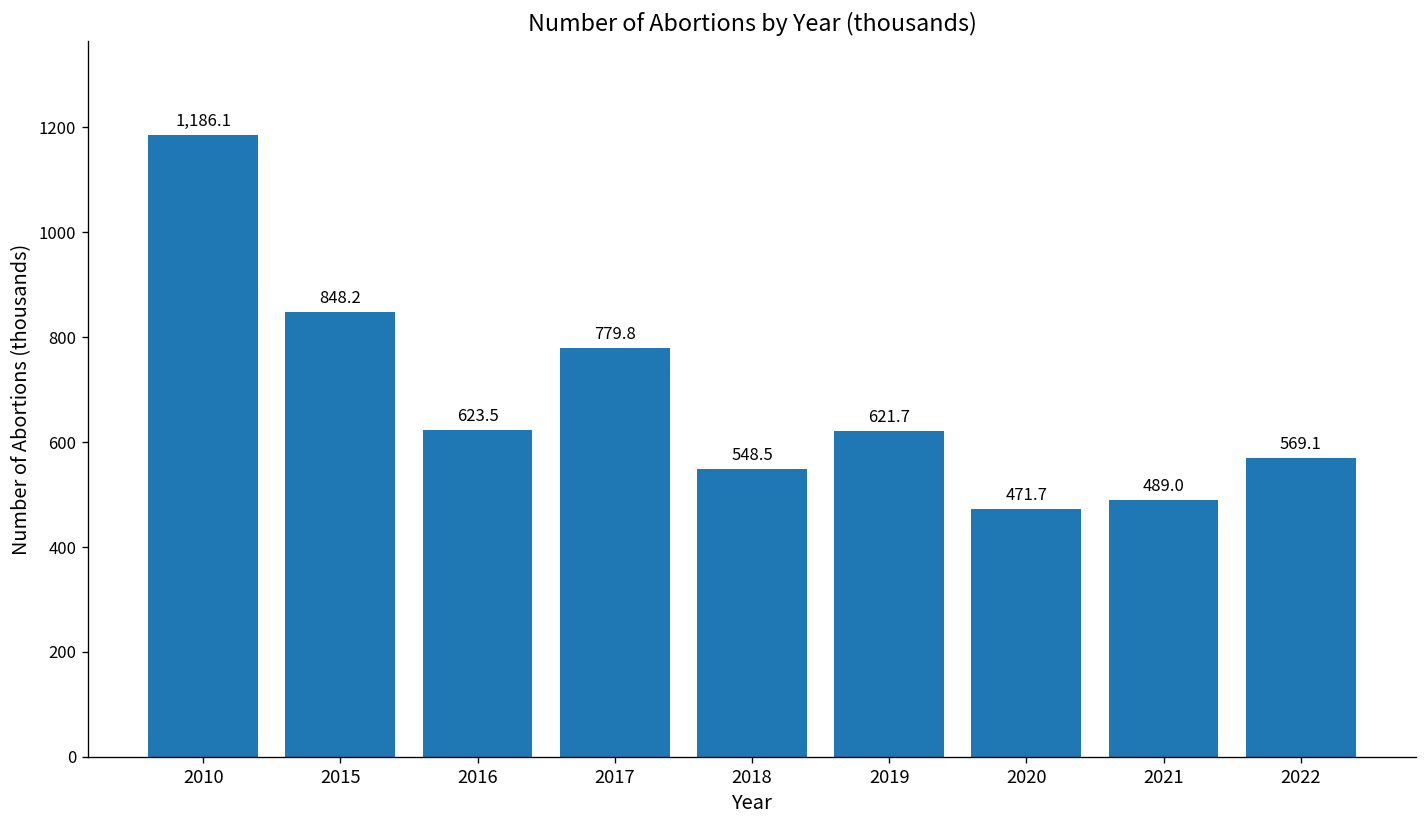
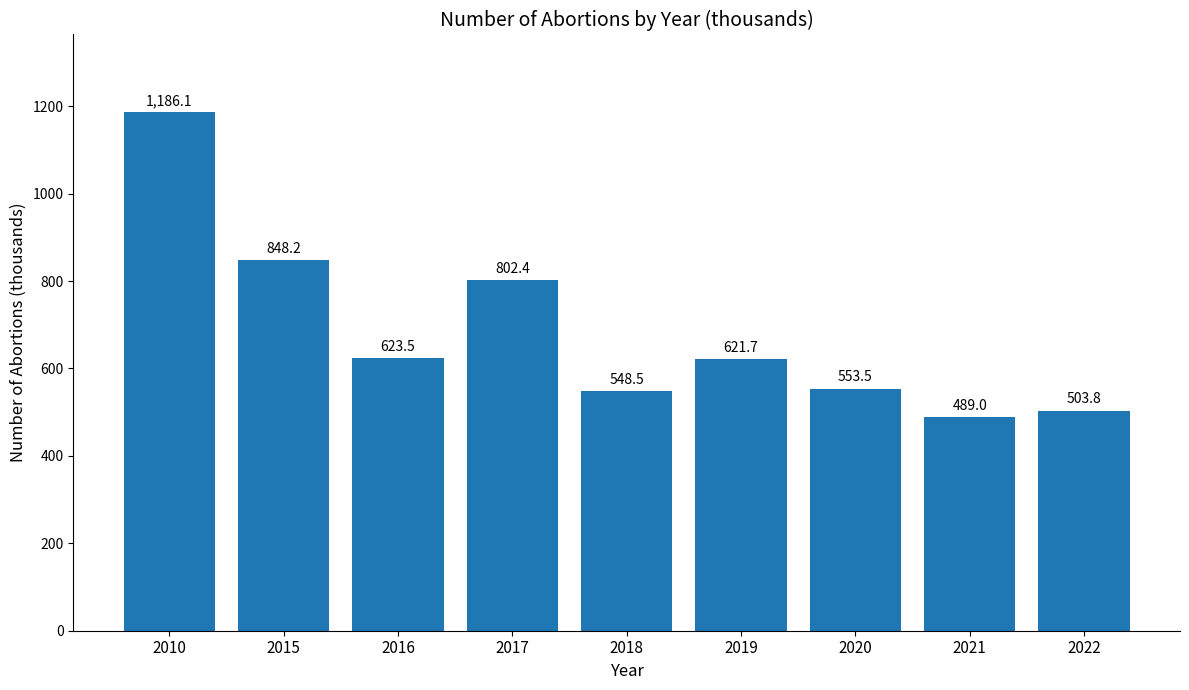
2017: 779.8 -> 802.4
2020: 471.7 -> 553.5
2022: 569.1 -> 503.8
